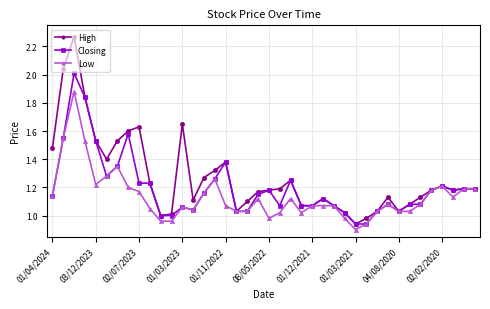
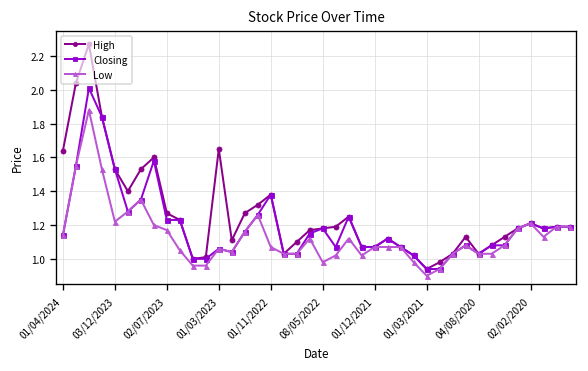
High, 01/04/2024: 1.48 -> 1.64
High, 02/07/2023: 1.63 -> 1.27
